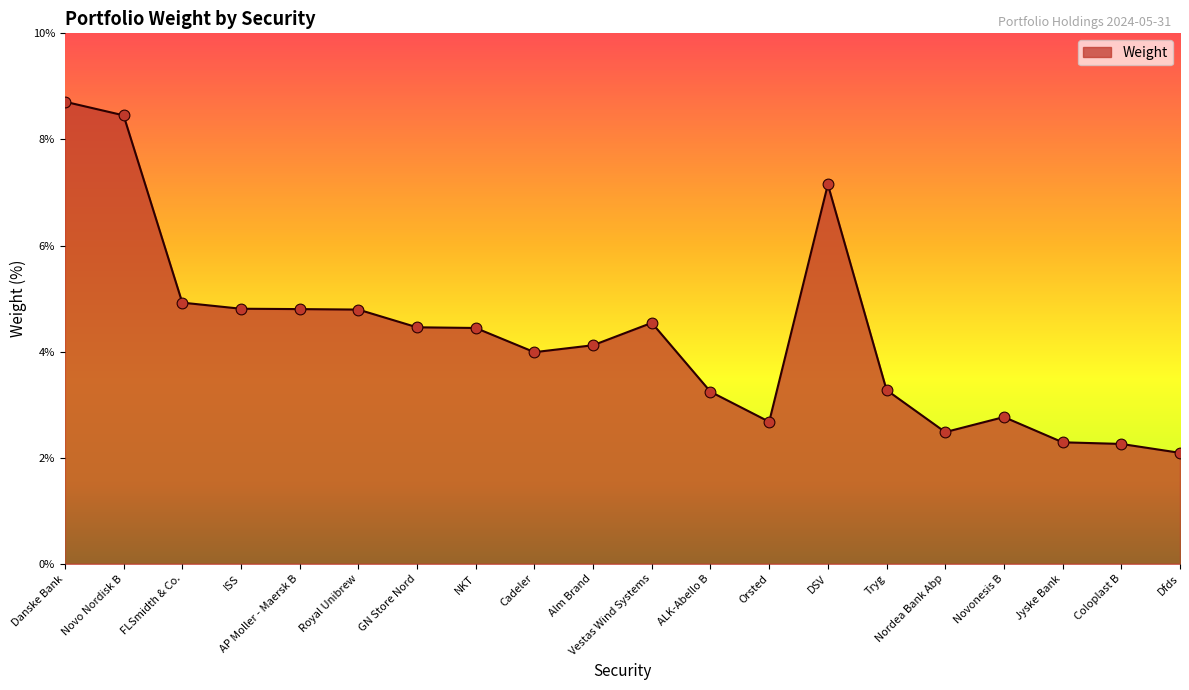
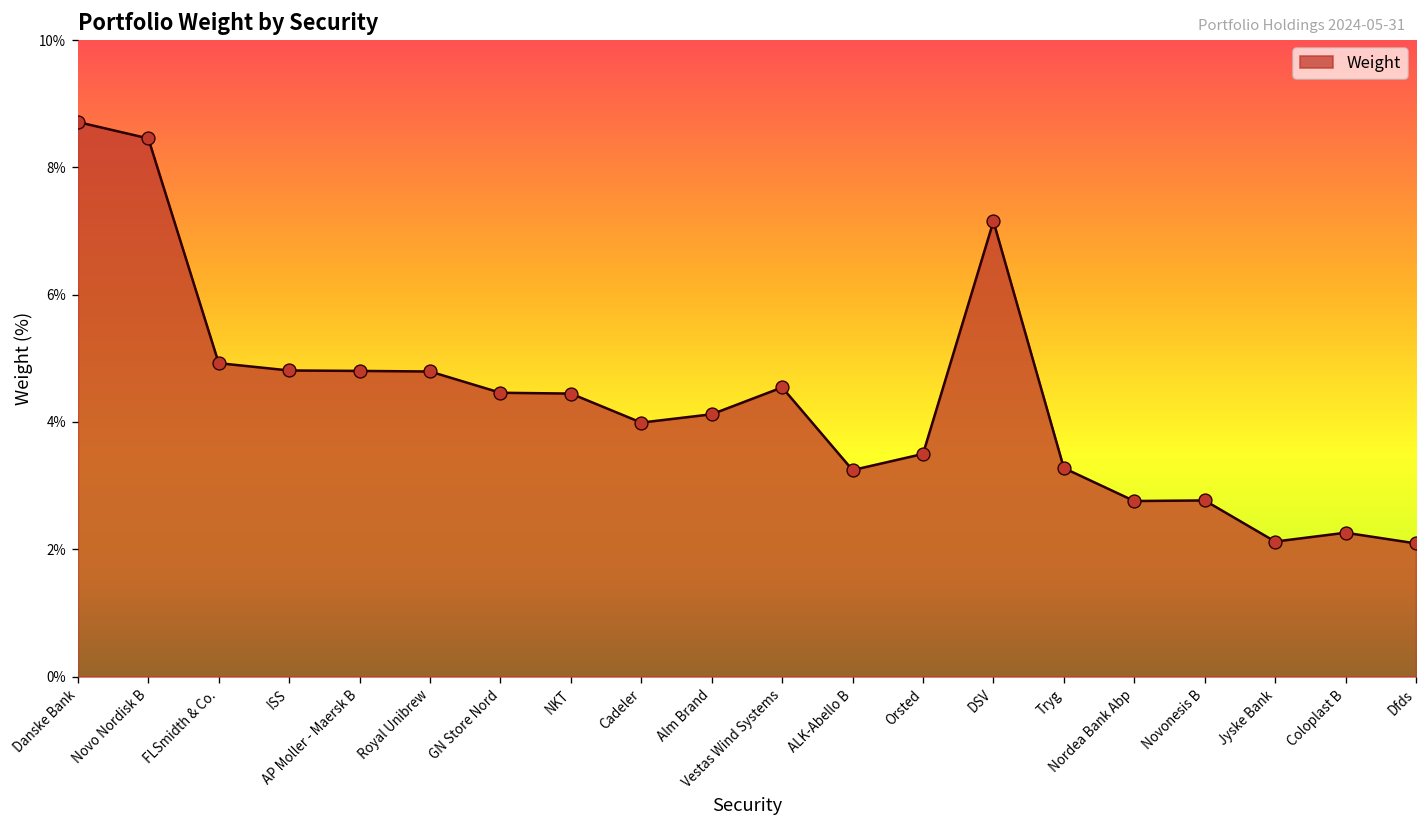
Orsted: 2.7% -> 3.5%
Nordea Bank Abp: 2.5% -> 2.8%
Jyske Bank: 2.3% -> 2.1%
